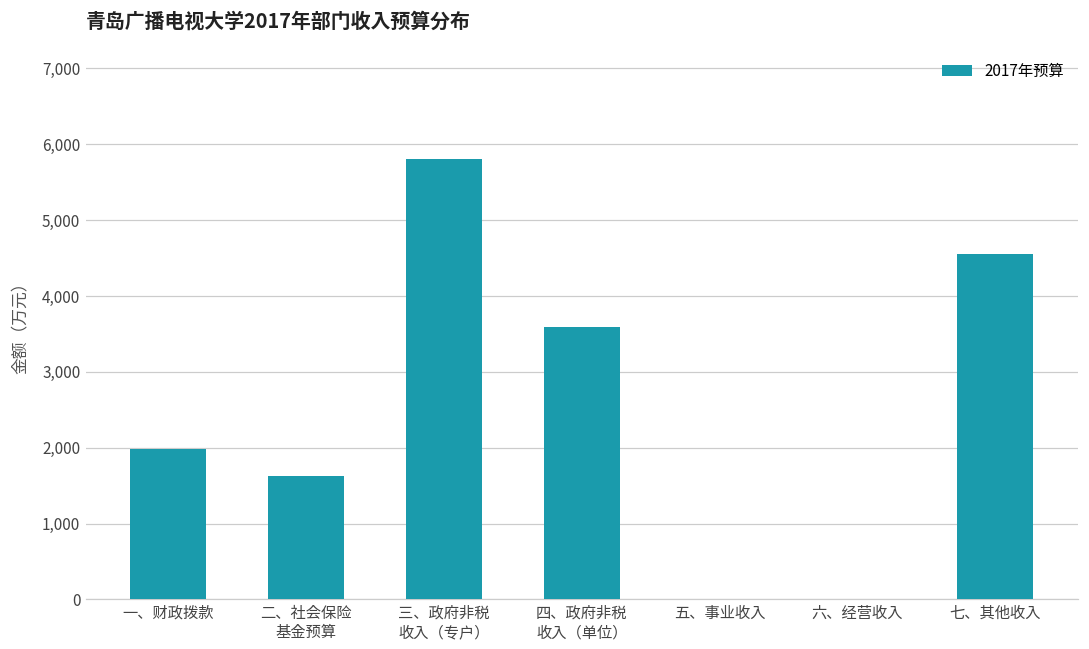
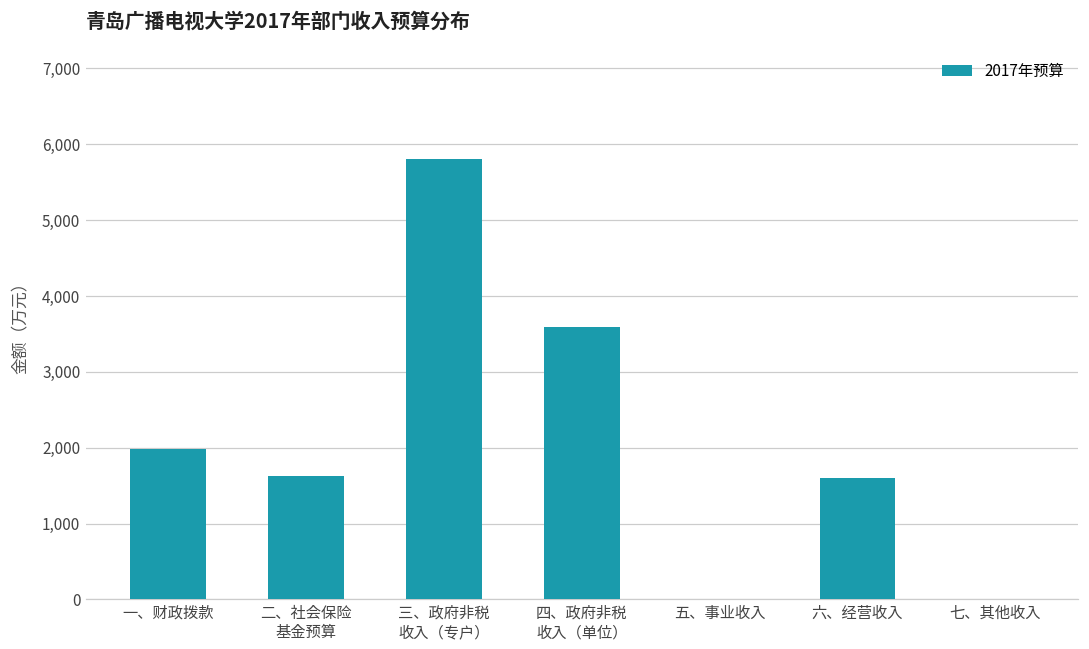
六、经营收入: 0 -> 1,600
七、其他收入: 4,600 -> 0
